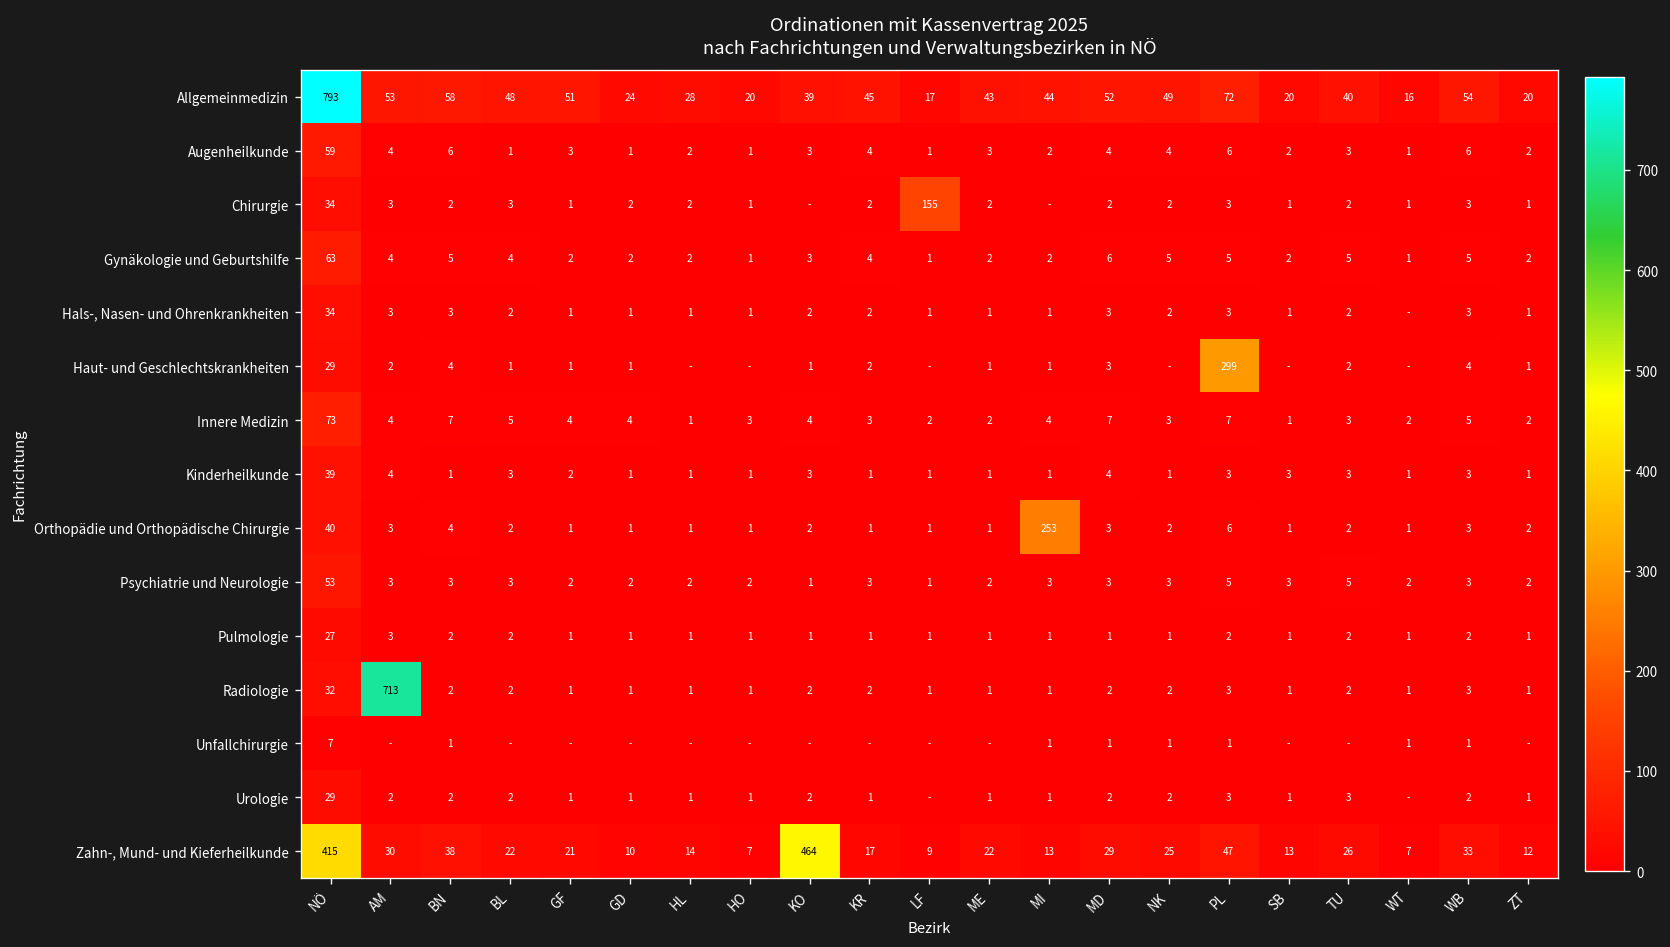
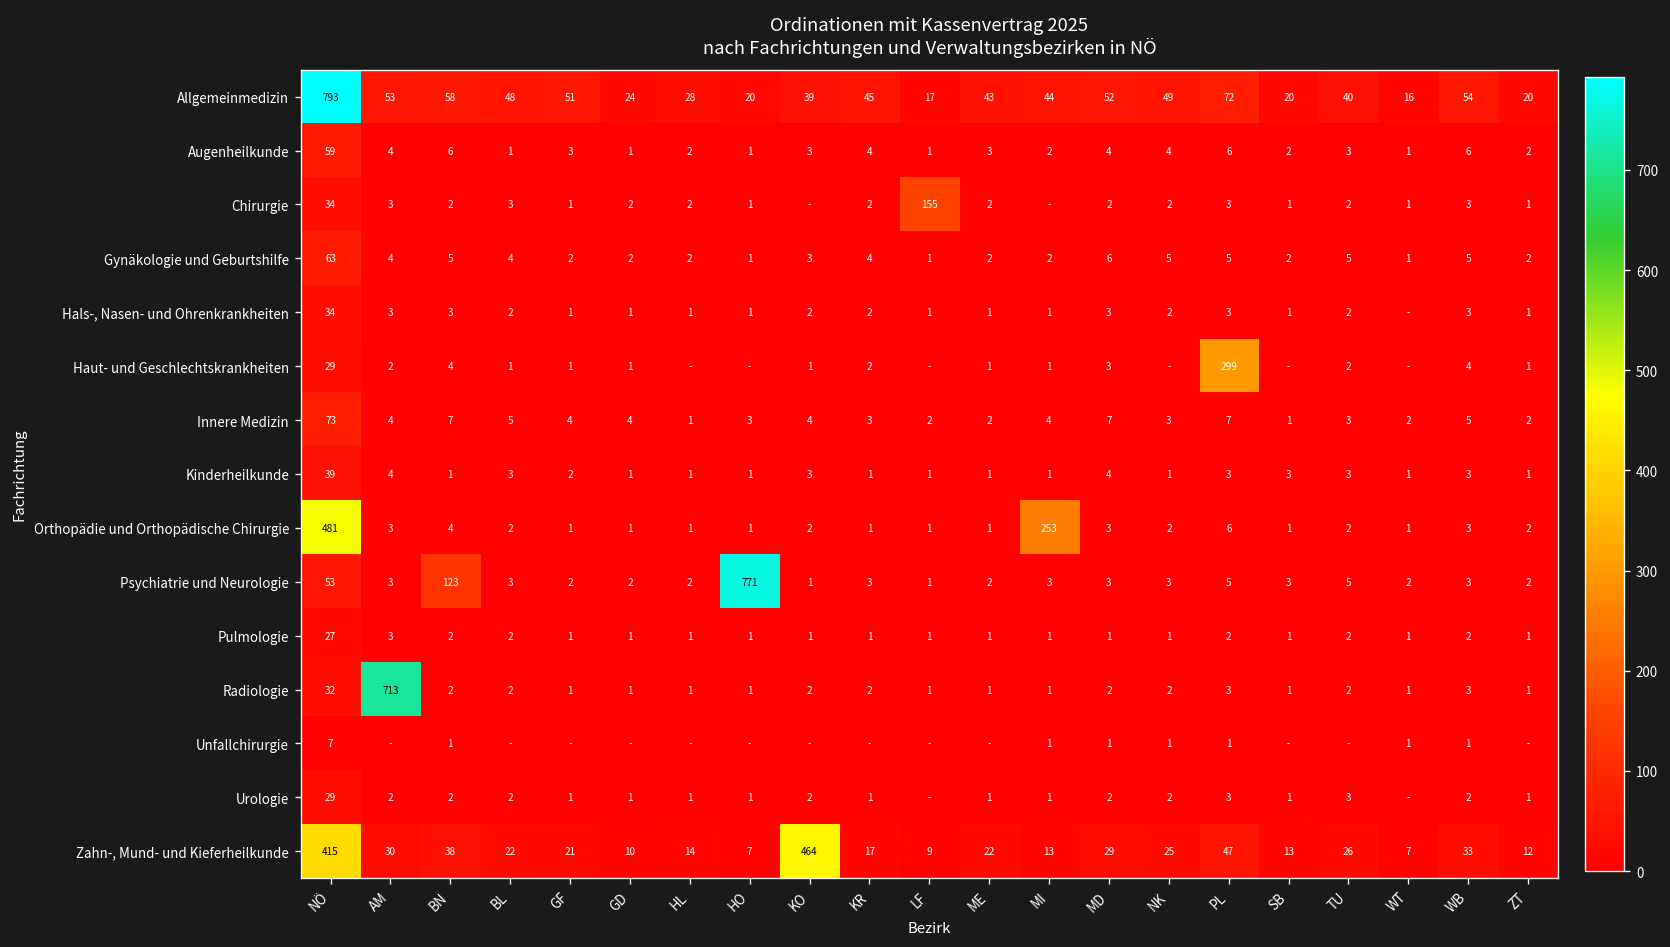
Orthopädie und Orthopädische Chirurgie, NÖ: 40 -> 481
Psychiatrie und Neurologie, BN: 3 -> 123
Psychiatrie und Neurologie, HO: 2 -> 771
